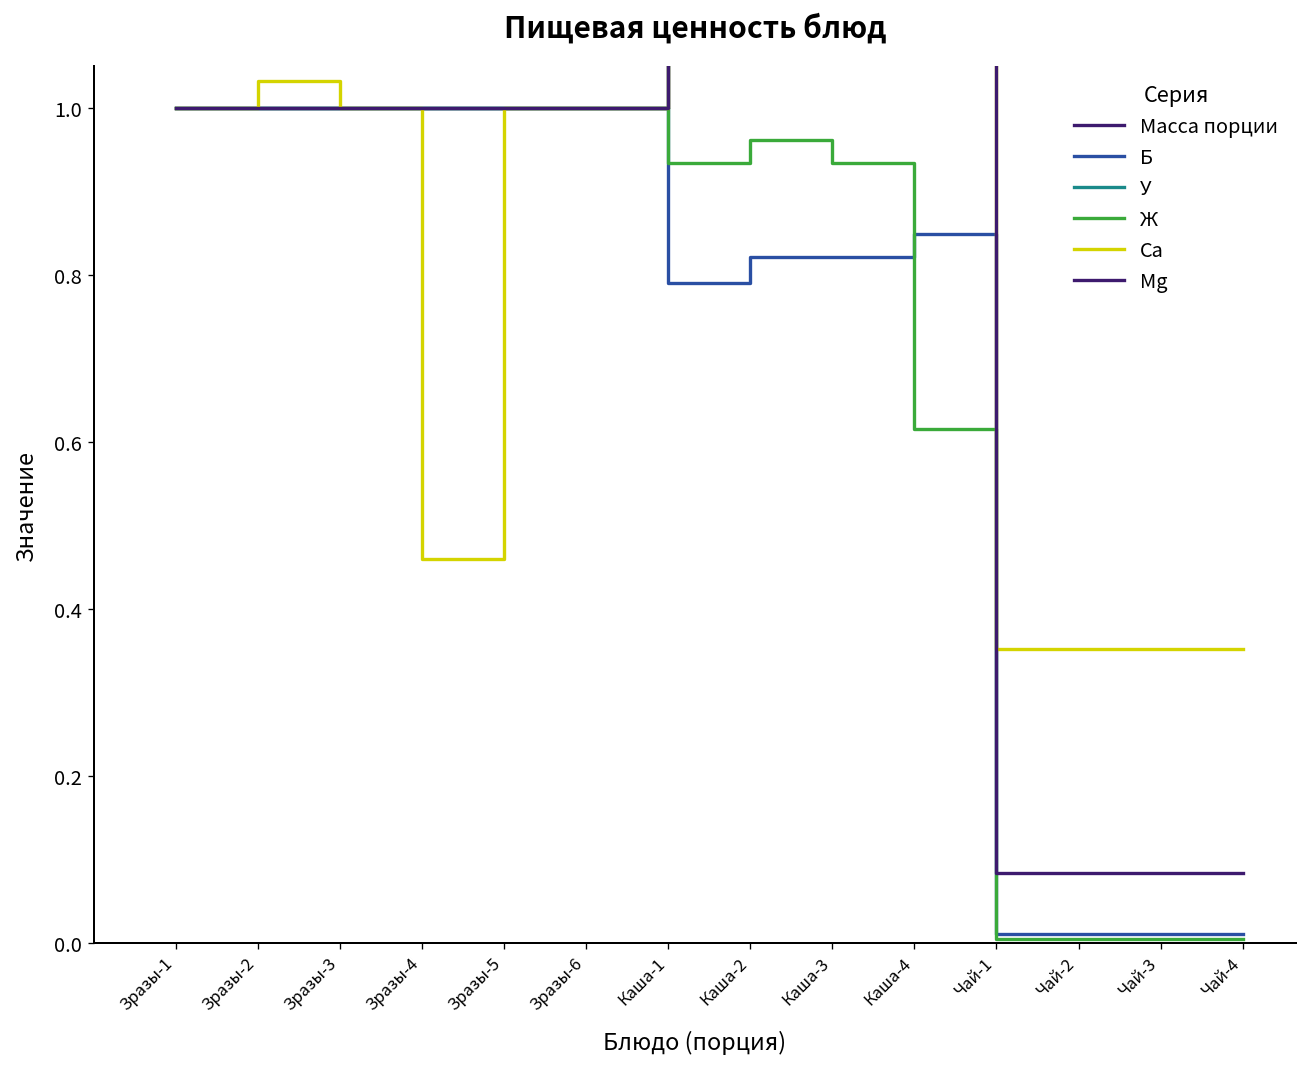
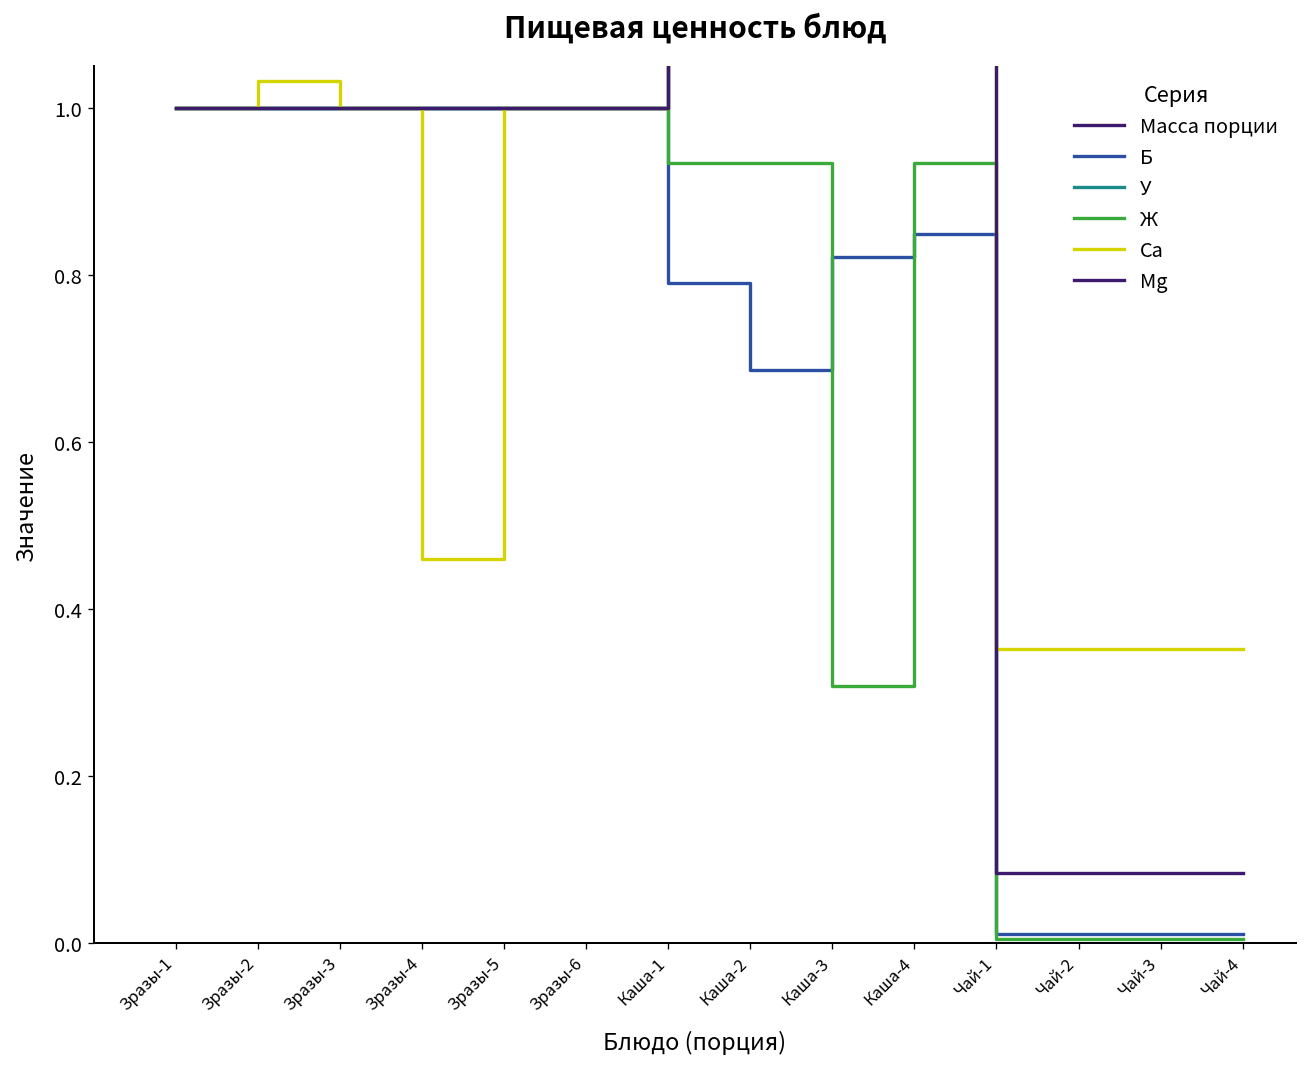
Б, Каша-2: 0.82 -> 0.69
Ж, Каша-2: 0.96 -> 0.93
Ж, Каша-3: 0.93 -> 0.31
Ж, Каша-4: 0.62 -> 0.93
